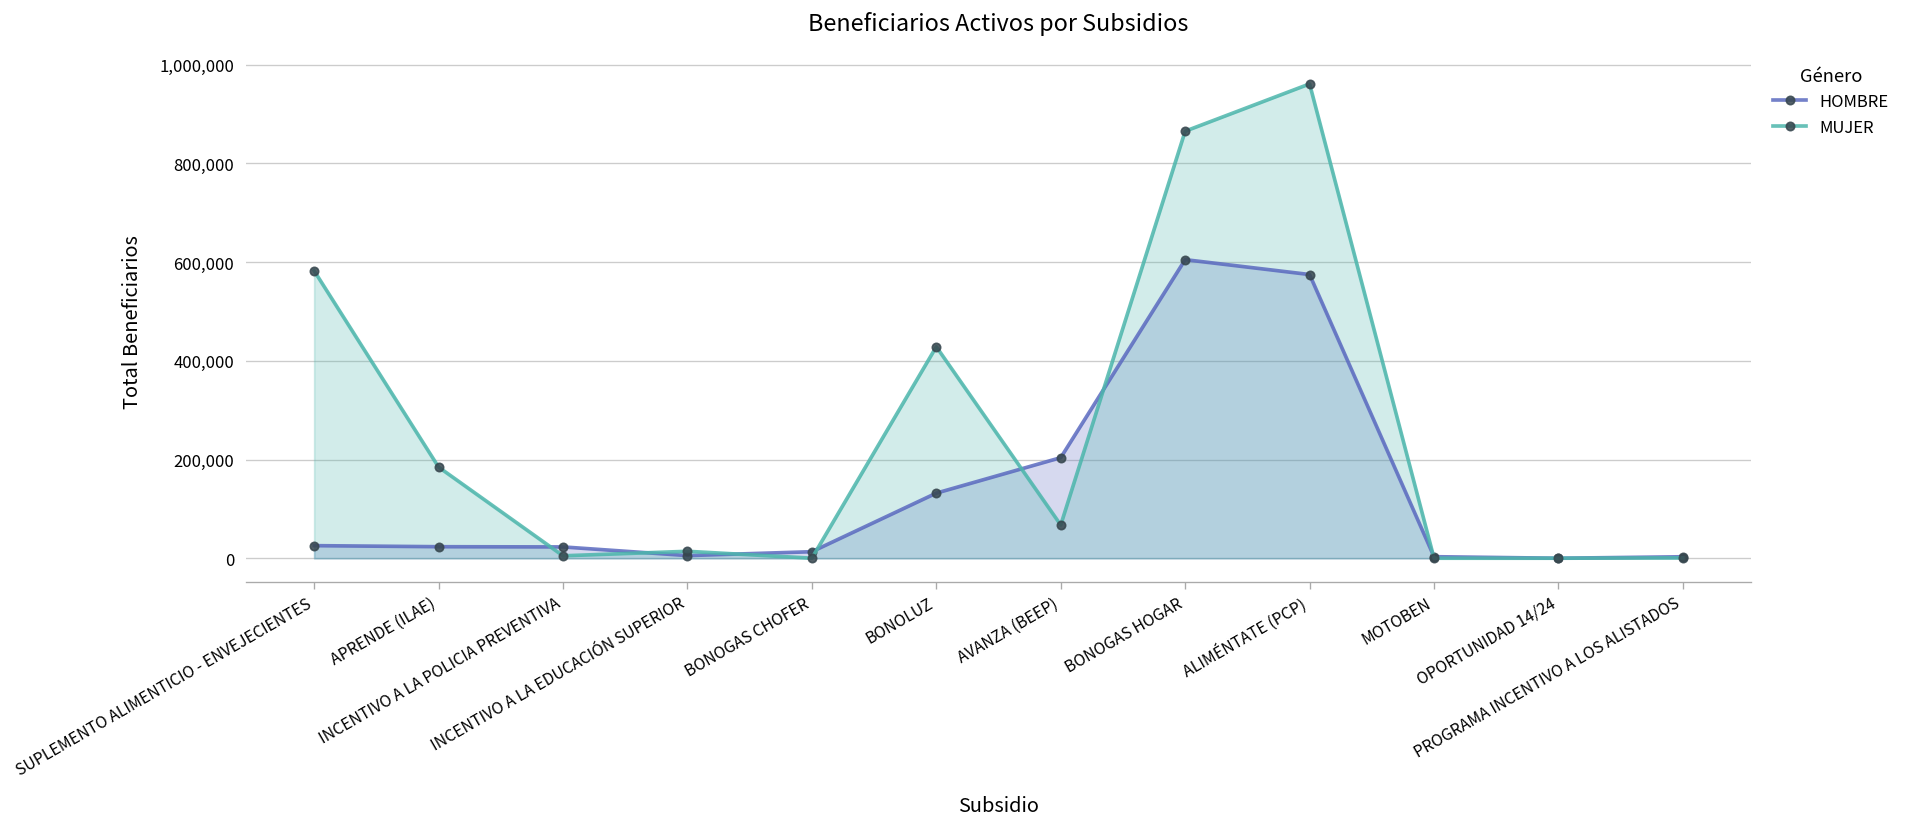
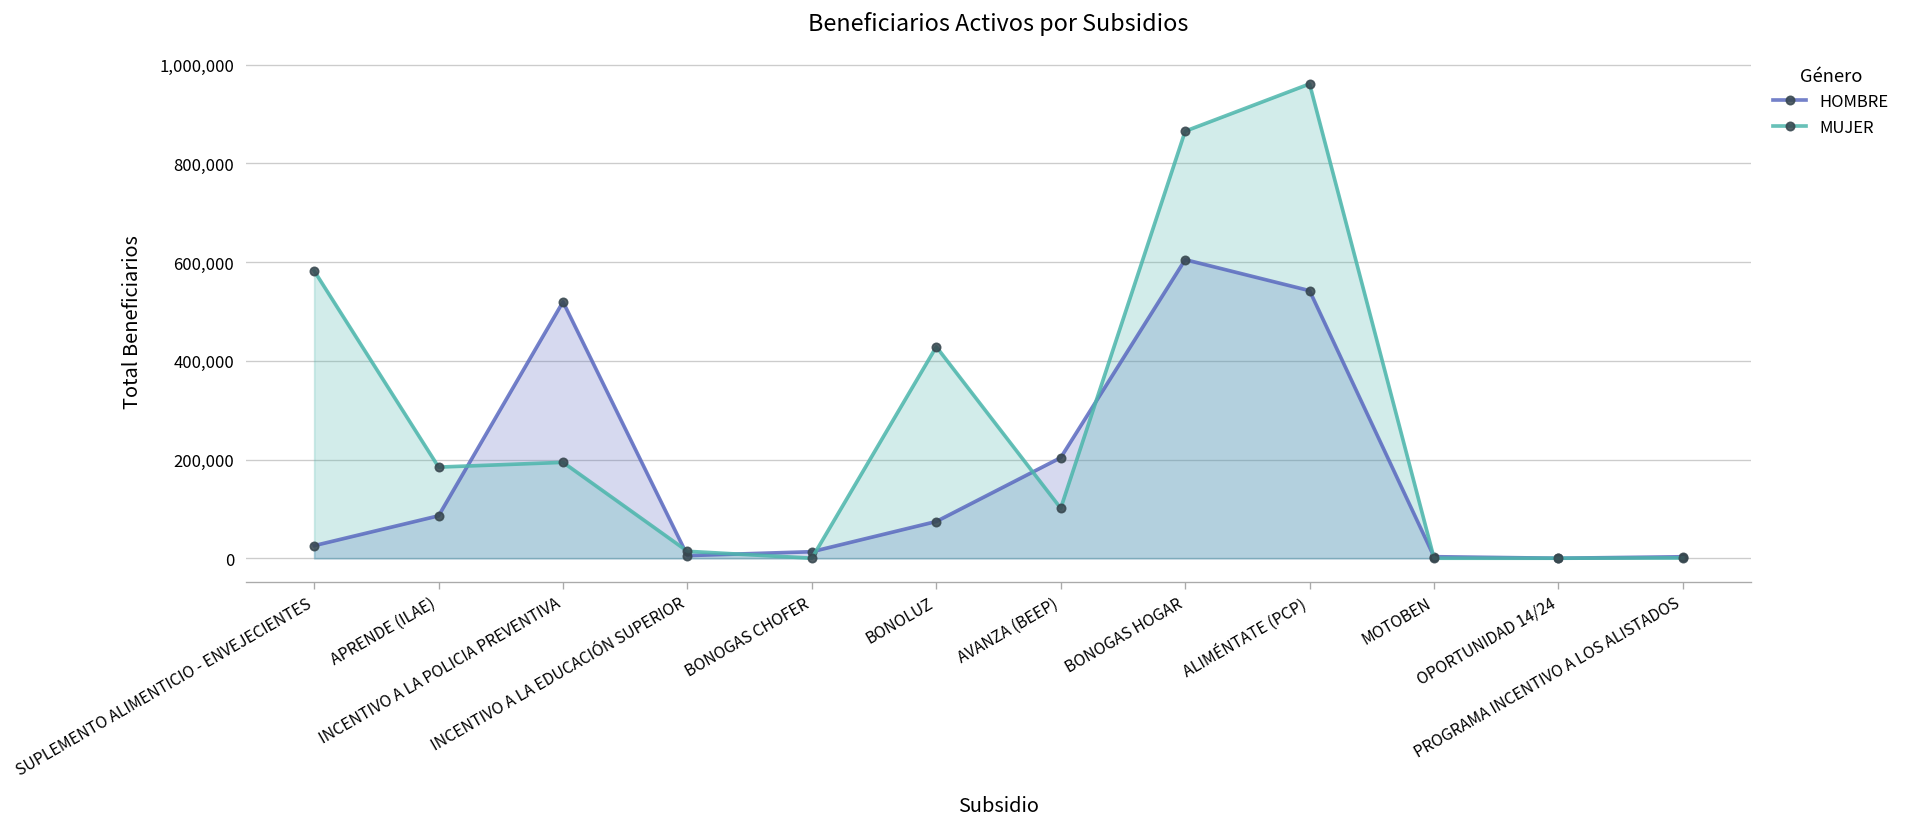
HOMBRE, APRENDE (ILAE): 20,000 -> 90,000
HOMBRE, INCENTIVO A LA POLICIA PREVENTIVA: 20,000 -> 520,000
MUJER, INCENTIVO A LA POLICIA PREVENTIVA: 0 -> 190,000
HOMBRE, BONOLUZ: 130,000 -> 70,000
MUJER, AVANZA (BEEP): 70,000 -> 100,000
HOMBRE, ALIMÉNTATE (PCP): 570,000 -> 540,000
